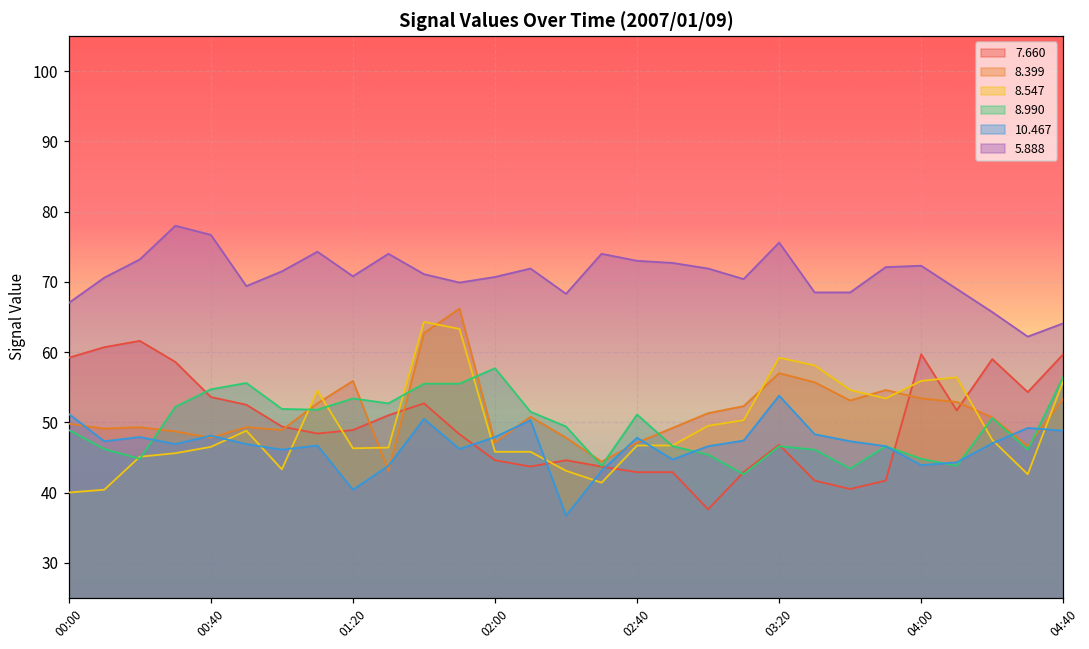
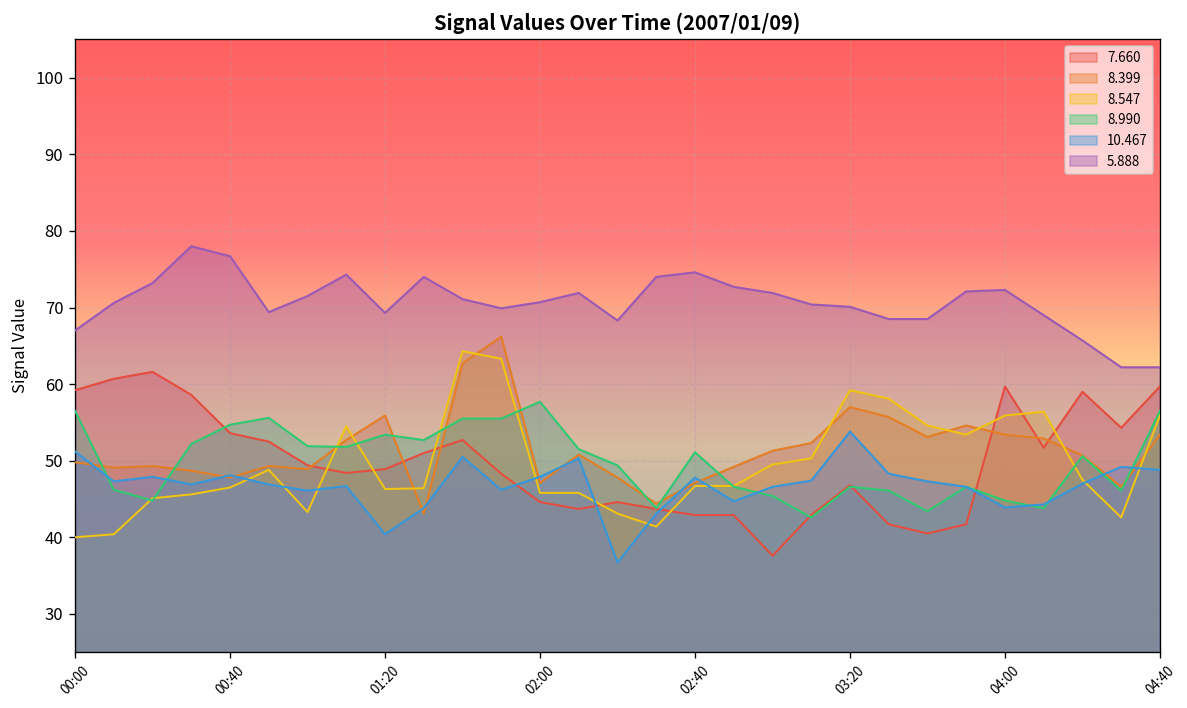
8.990, 00:00: 49 -> 57
5.888, 01:20: 71 -> 69
5.888, 02:40: 73 -> 75
5.888, 03:20: 76 -> 70
5.888, 04:40: 64 -> 62
